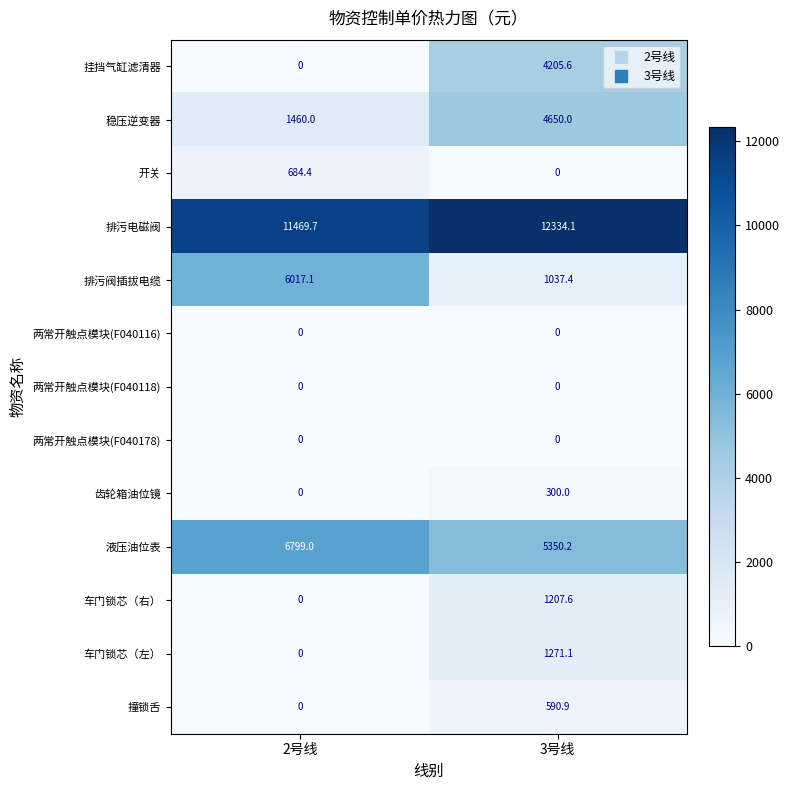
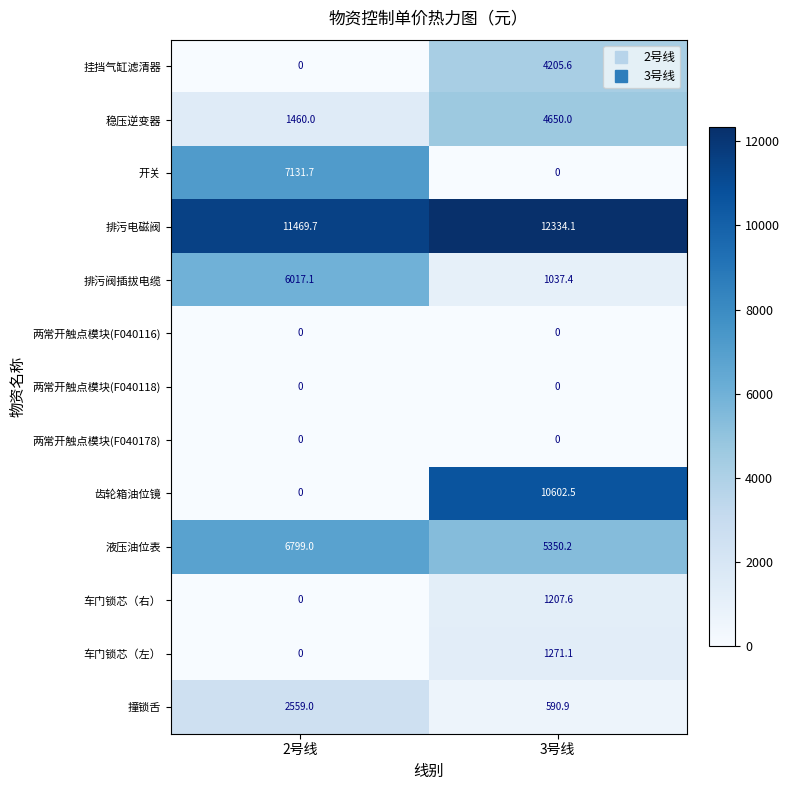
开关, 2号线: 684.4 -> 7131.7
齿轮箱油位镜, 3号线: 300.0 -> 10602.5
撞锁舌, 2号线: 0 -> 2559.0
